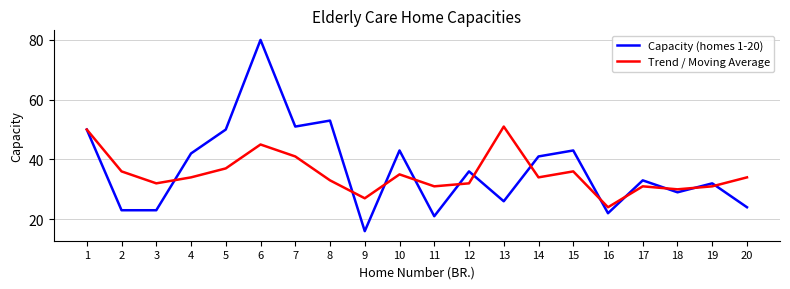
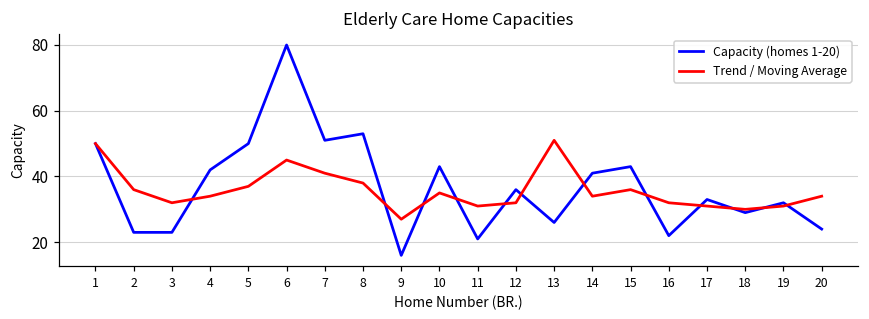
Trend / Moving Average, 8: 33 -> 38
Trend / Moving Average, 16: 24 -> 32
